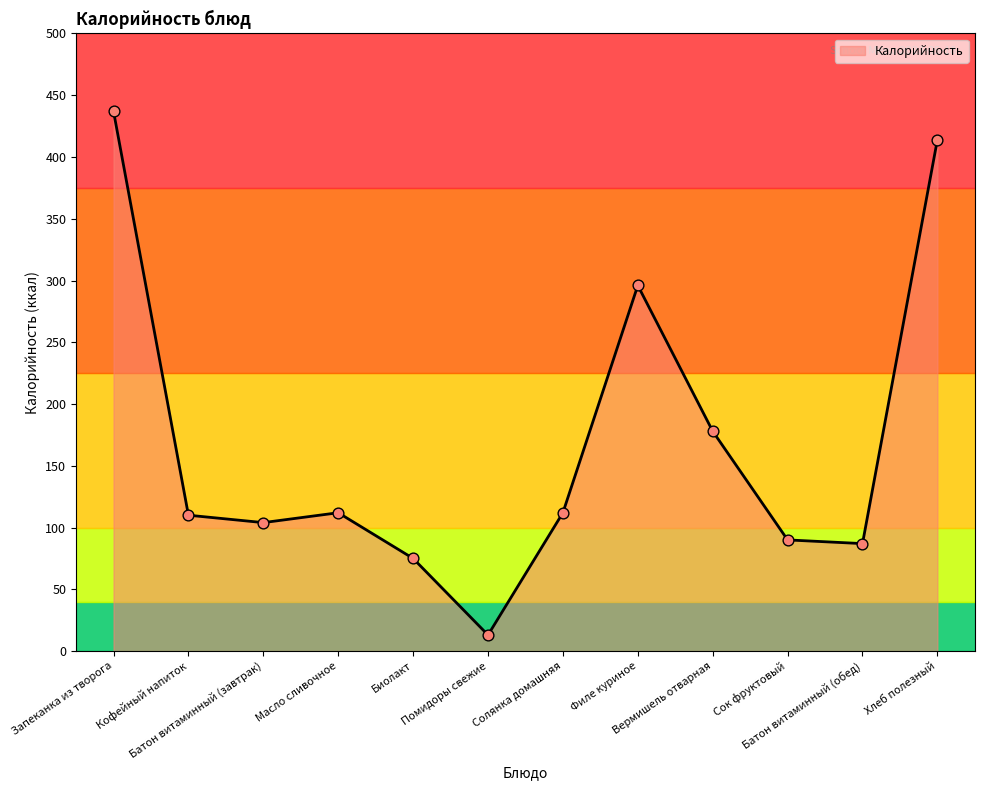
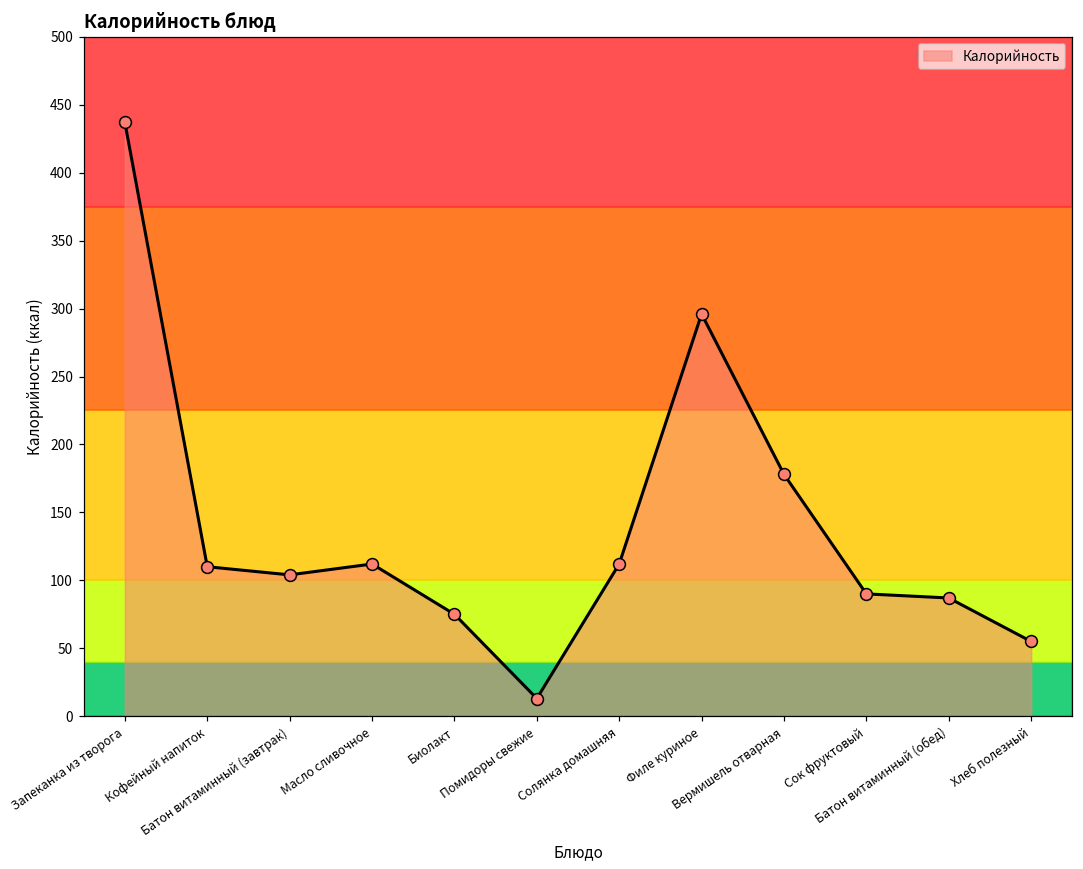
Калорийность, Хлеб полезный: 414 -> 55
